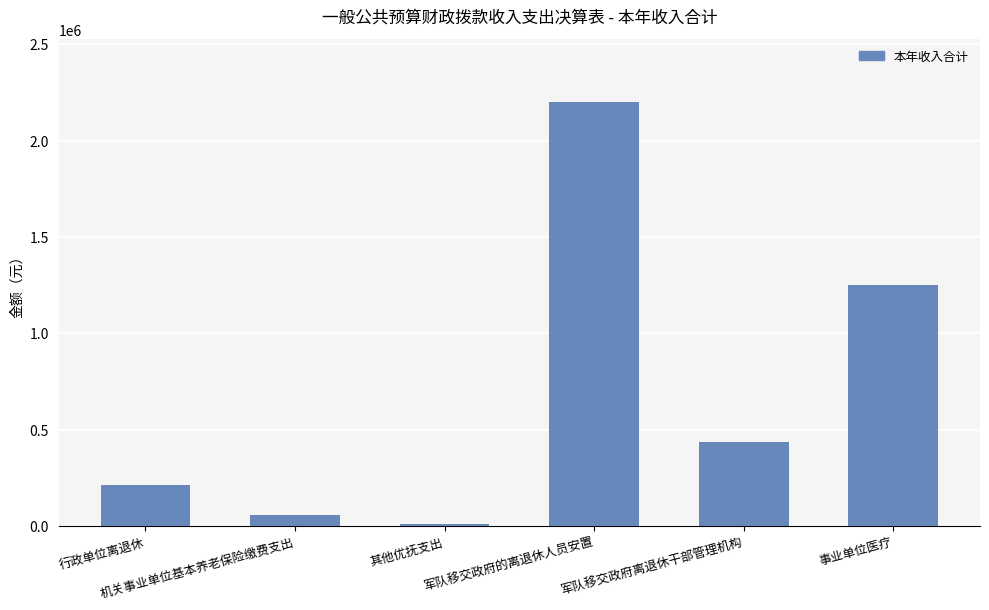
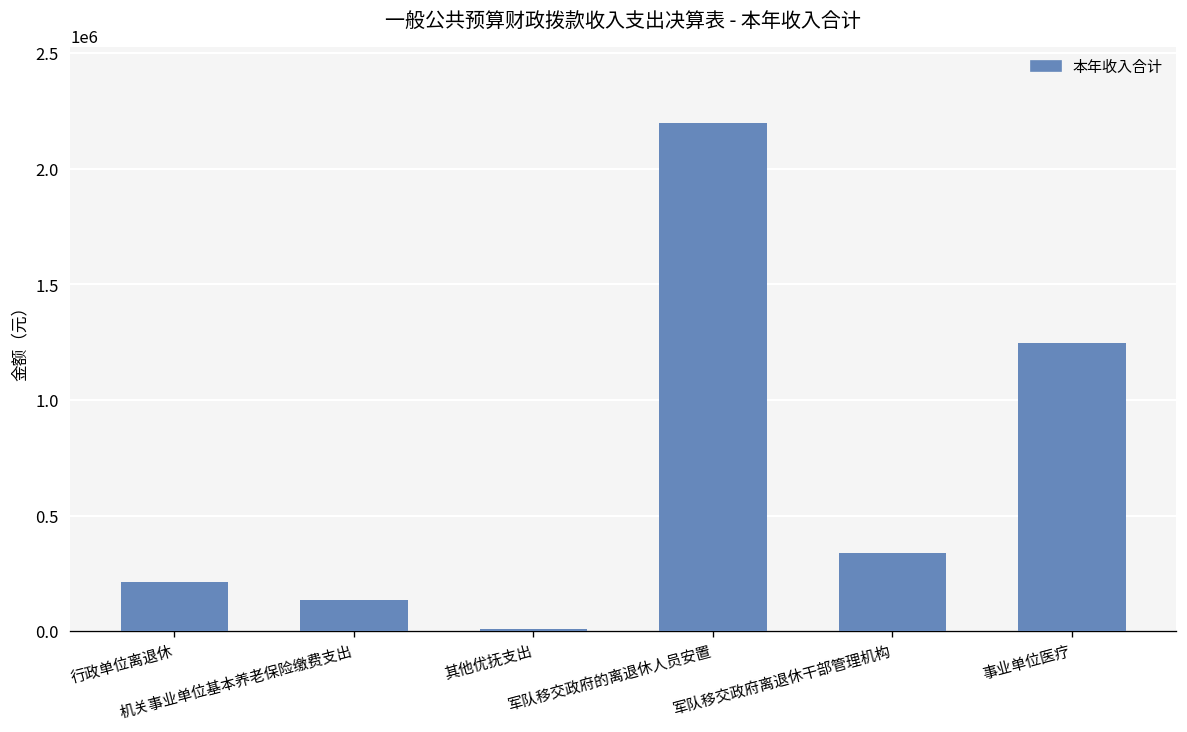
机关事业单位基本养老保险缴费支出: 50000 -> 130000
军队移交政府离退休干部管理机构: 440000 -> 340000
